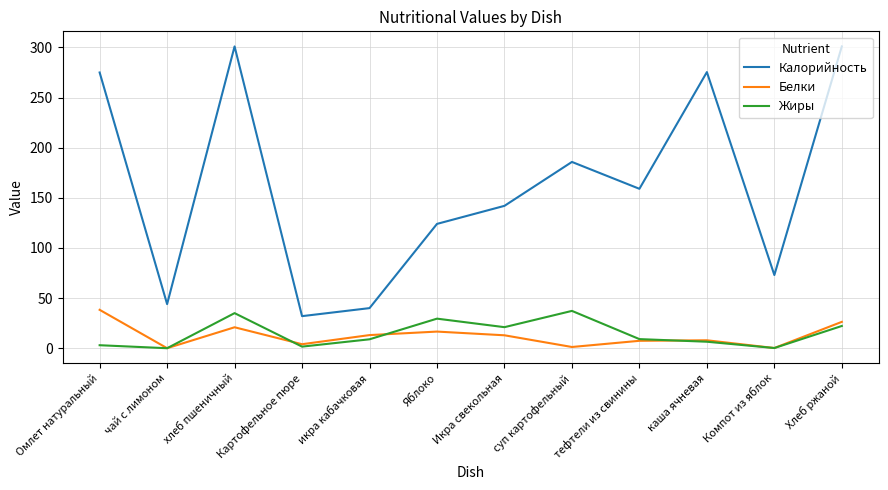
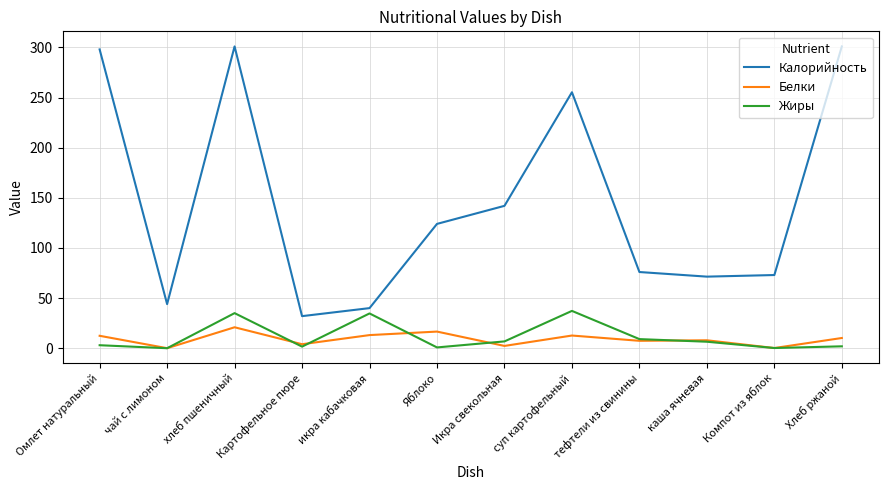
Калорийность, Омлет натуральный: 275 -> 298
Белки, Омлет натуральный: 38 -> 12
Жиры, икра кабачковая: 9 -> 35
Жиры, Яблоко: 30 -> 1
Белки, Икра свекольная: 13 -> 2
Жиры, Икра свекольная: 21 -> 7
Калорийность, суп картофельный: 186 -> 255
Белки, суп картофельный: 1 -> 13
Калорийность, тефтели из свинины: 159 -> 76
Калорийность, каша ячневая: 275 -> 71
Белки, Хлеб ржаной: 26 -> 10
Жиры, Хлеб ржаной: 22 -> 2
